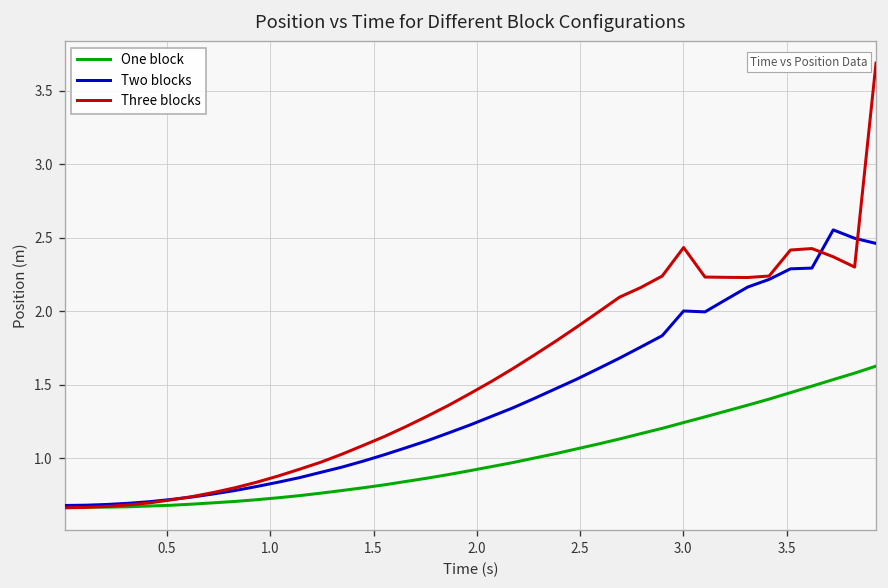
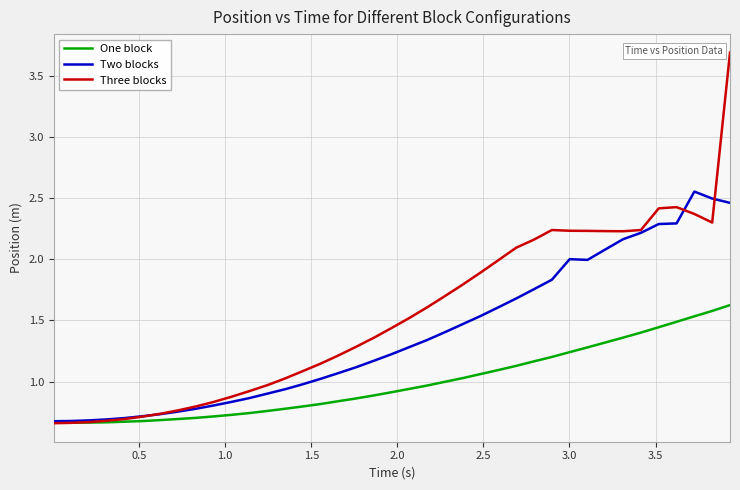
Three blocks, 3.0: 2.43 -> 2.23
